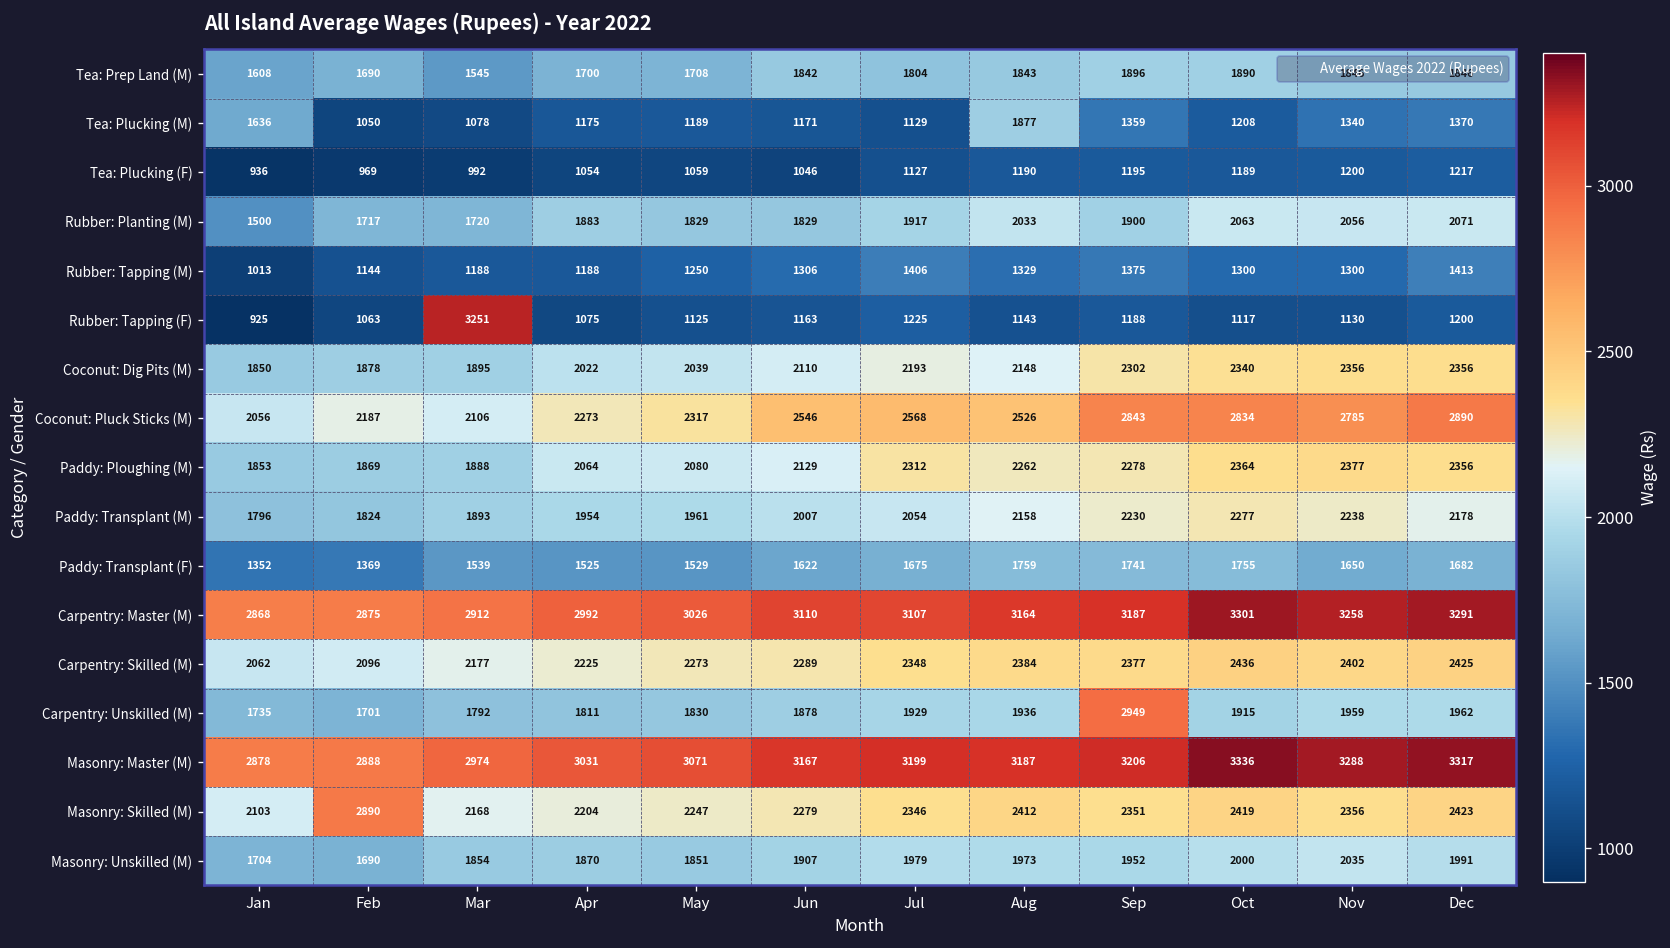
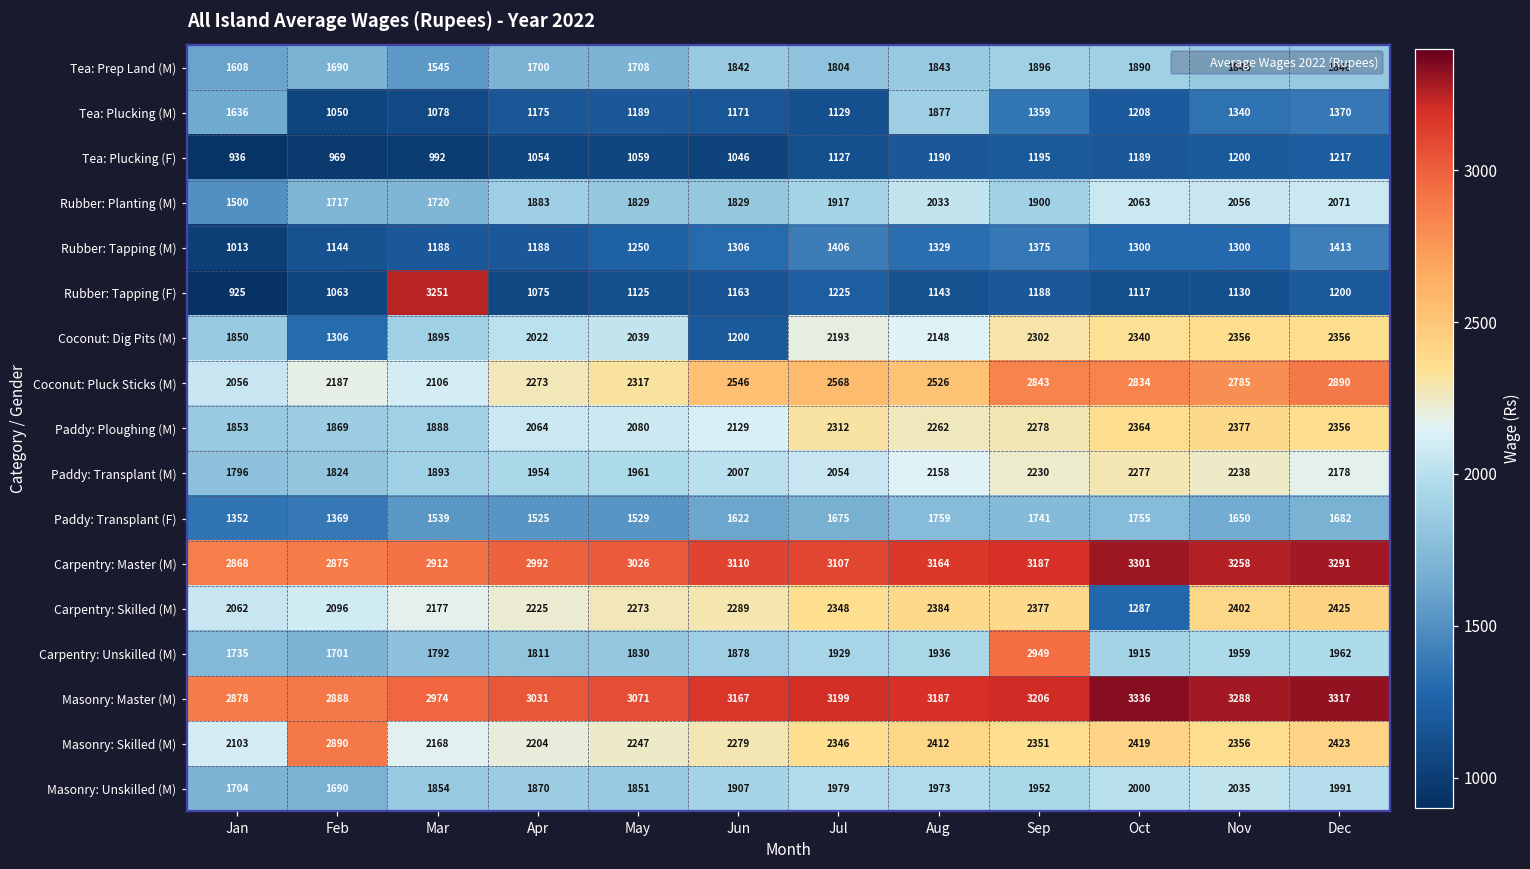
Coconut: Dig Pits (M), Feb: 1878 -> 1306
Coconut: Dig Pits (M), Jun: 2110 -> 1200
Carpentry: Skilled (M), Oct: 2436 -> 1287
